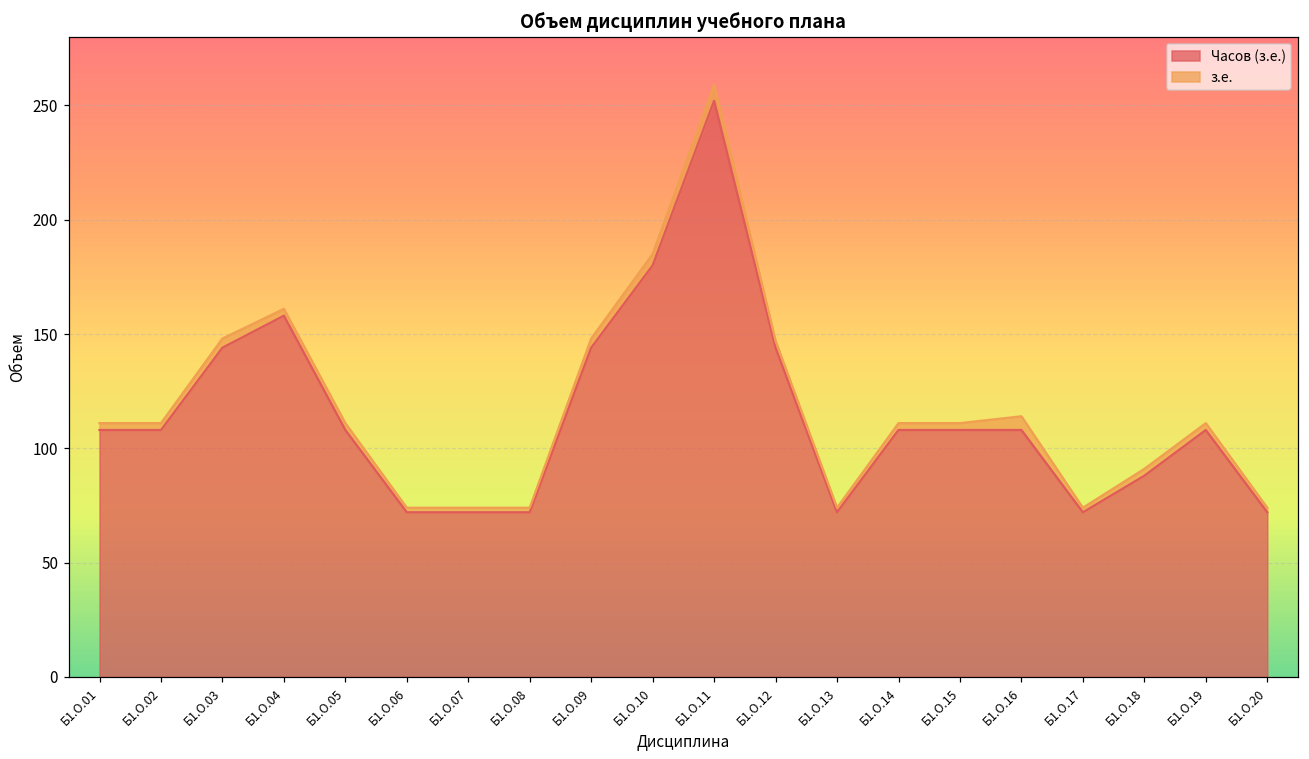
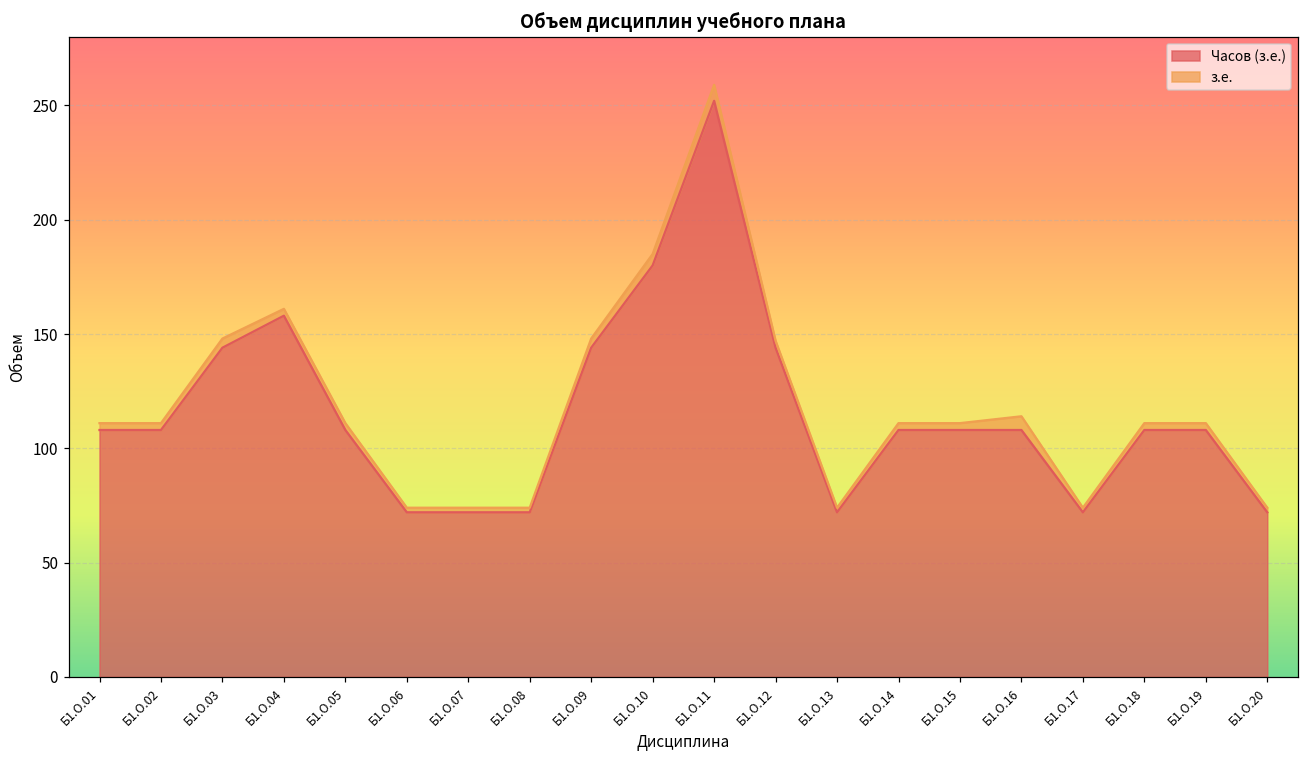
Часов (з.е.), Б1.О.18: 88 -> 108
